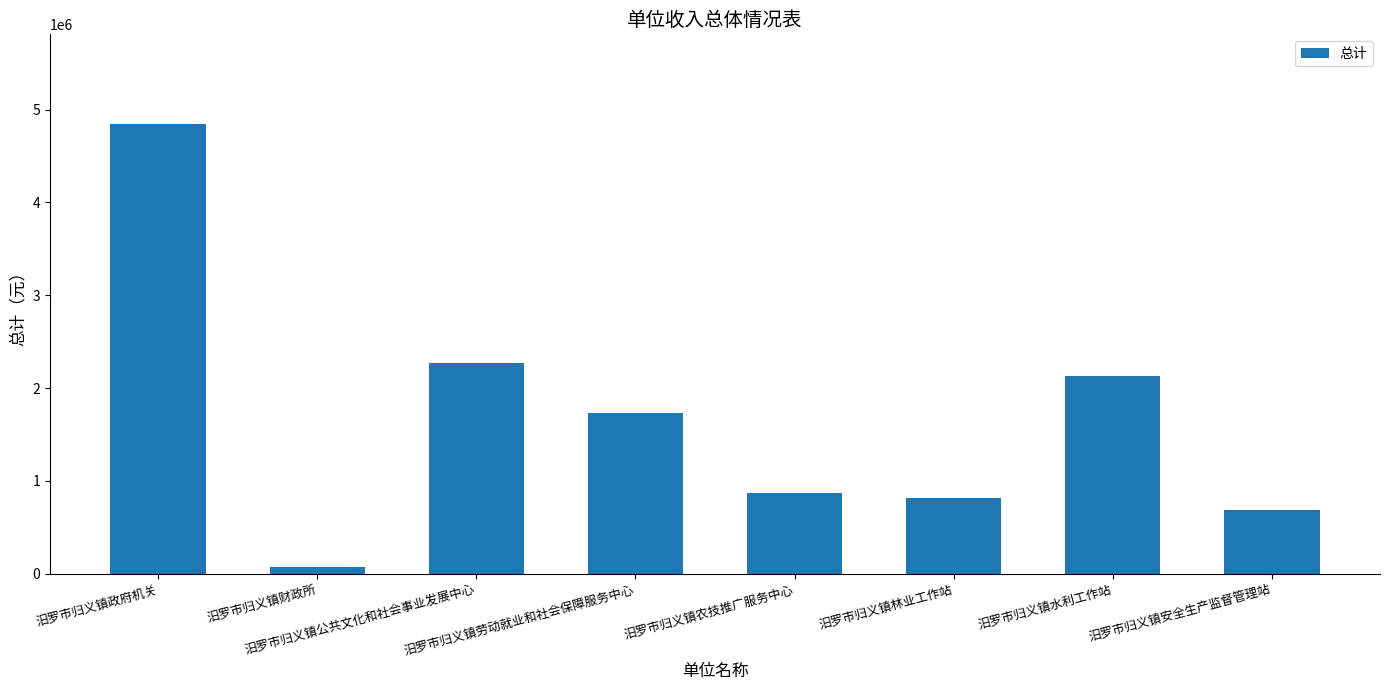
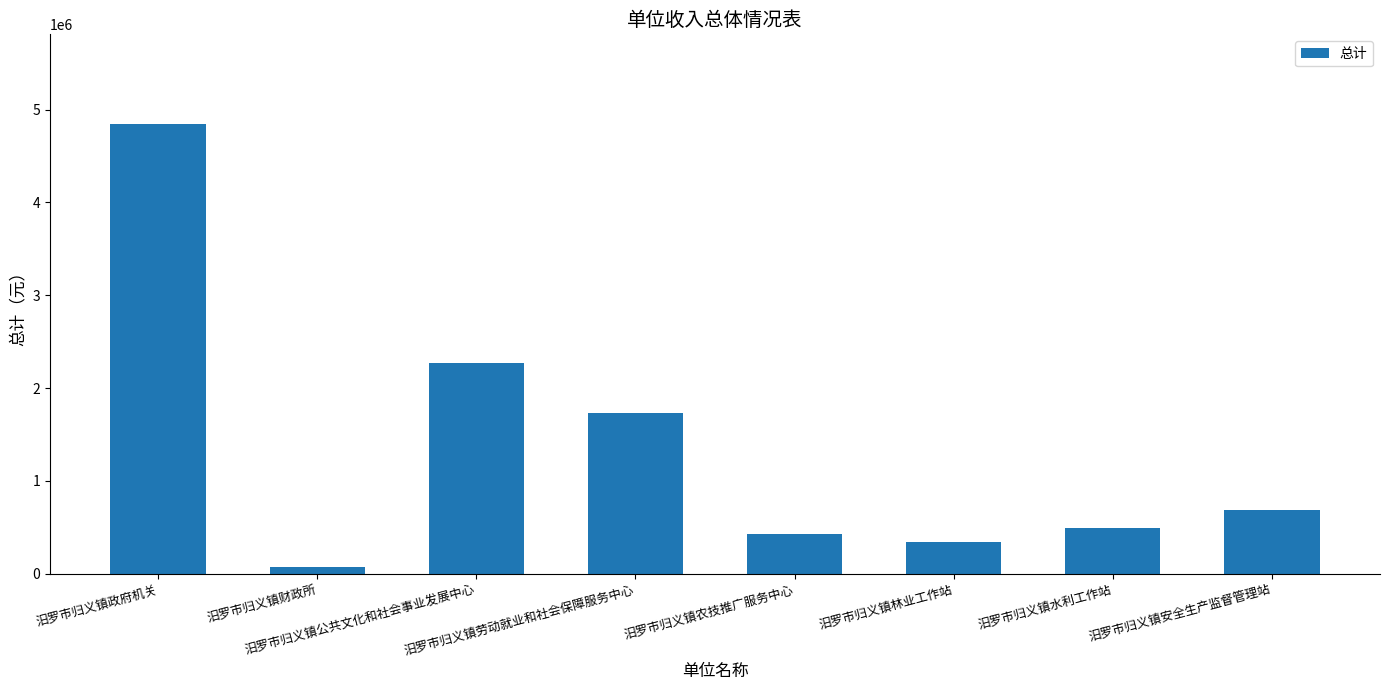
汨罗市归义镇农技推广服务中心: 900000 -> 400000
汨罗市归义镇林业工作站: 800000 -> 300000
汨罗市归义镇水利工作站: 2100000 -> 500000
